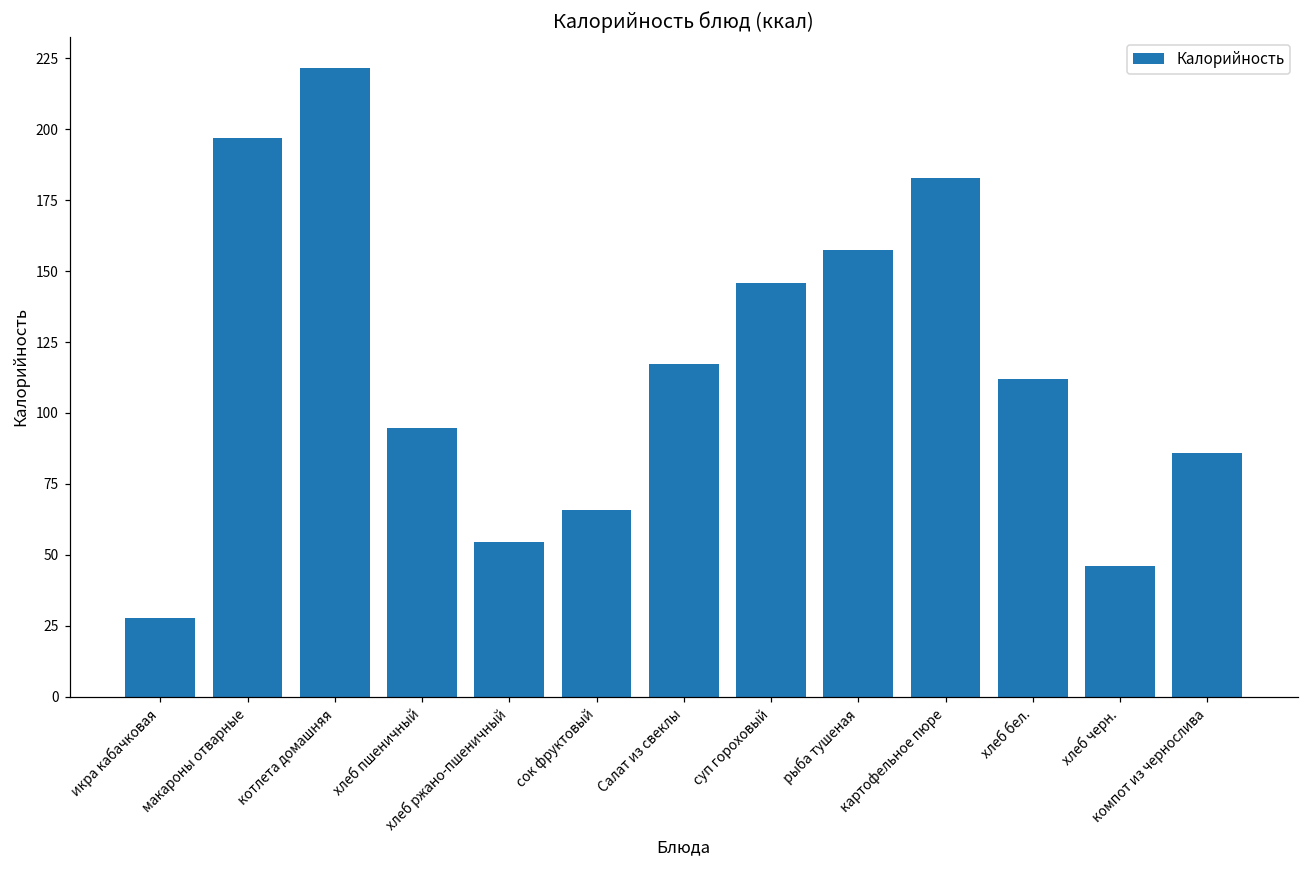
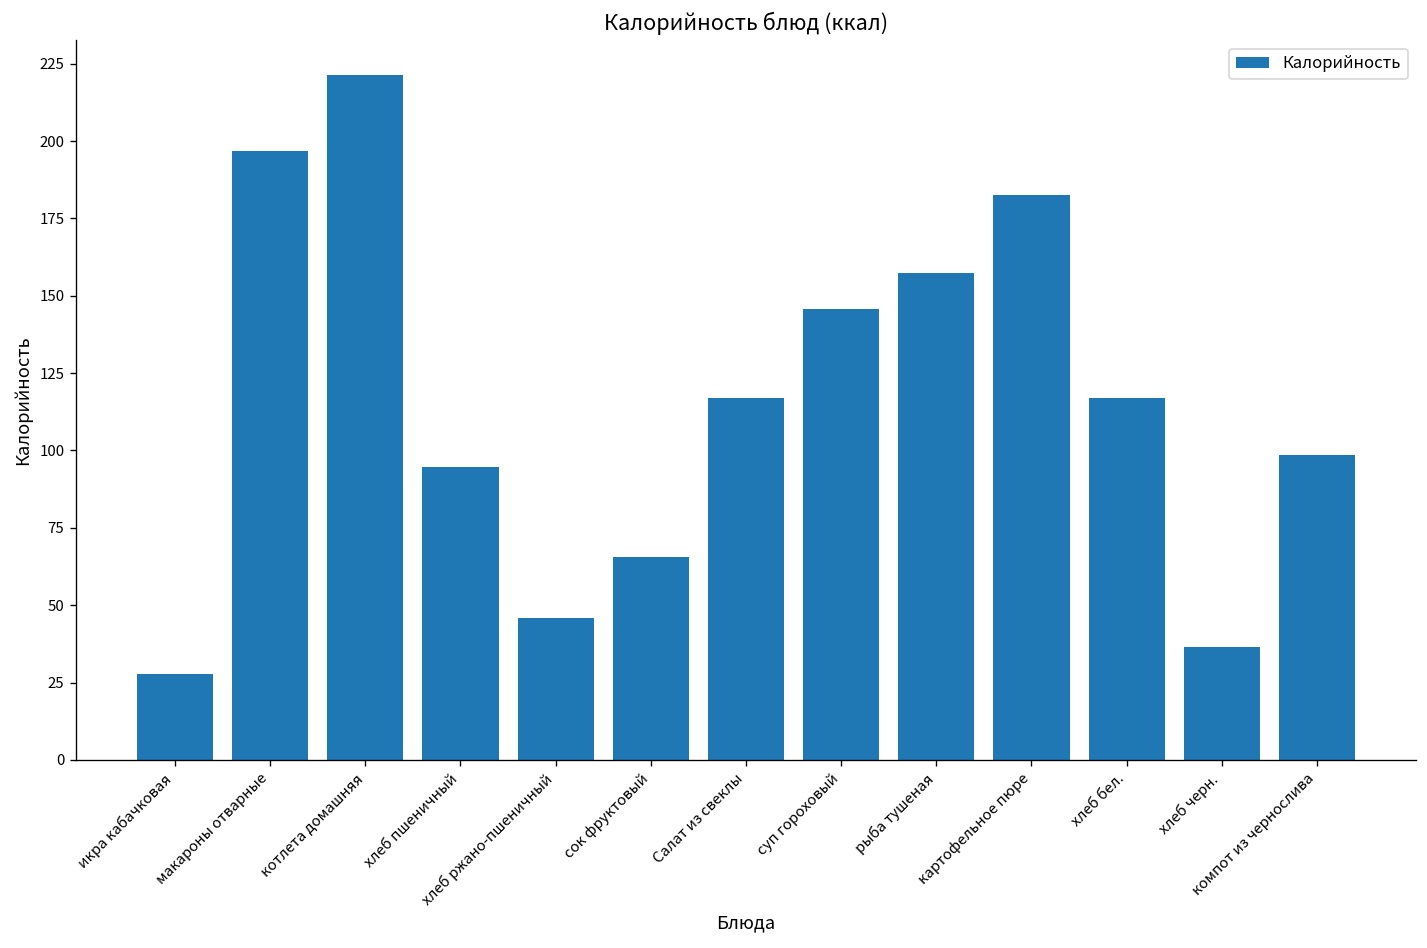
хлеб ржано-пшеничный: 54 -> 46
хлеб бел.: 112 -> 117
хлеб черн.: 46 -> 36
компот из чернослива: 86 -> 99
